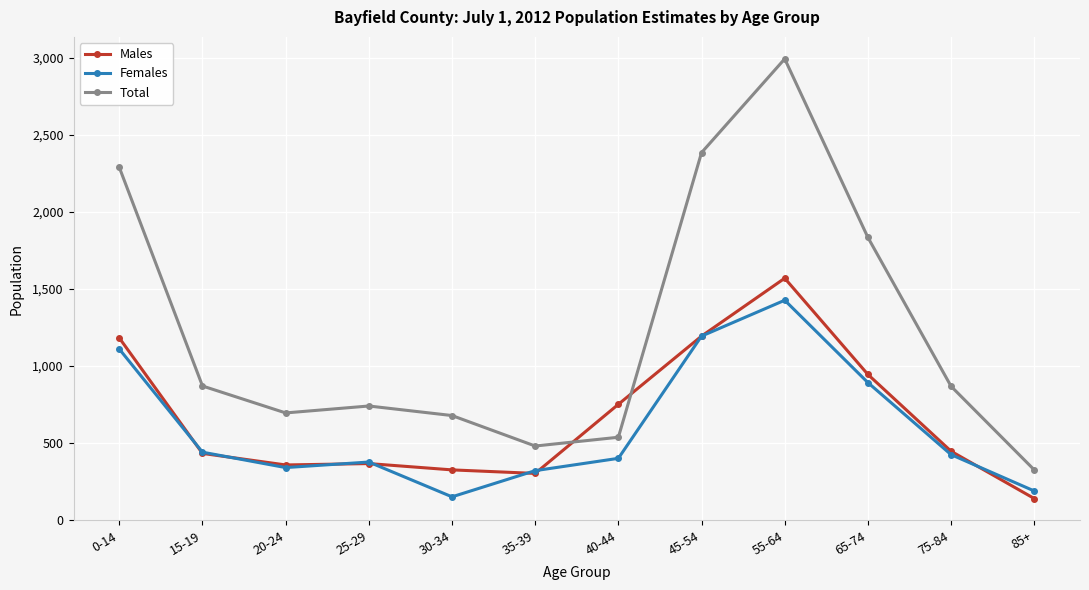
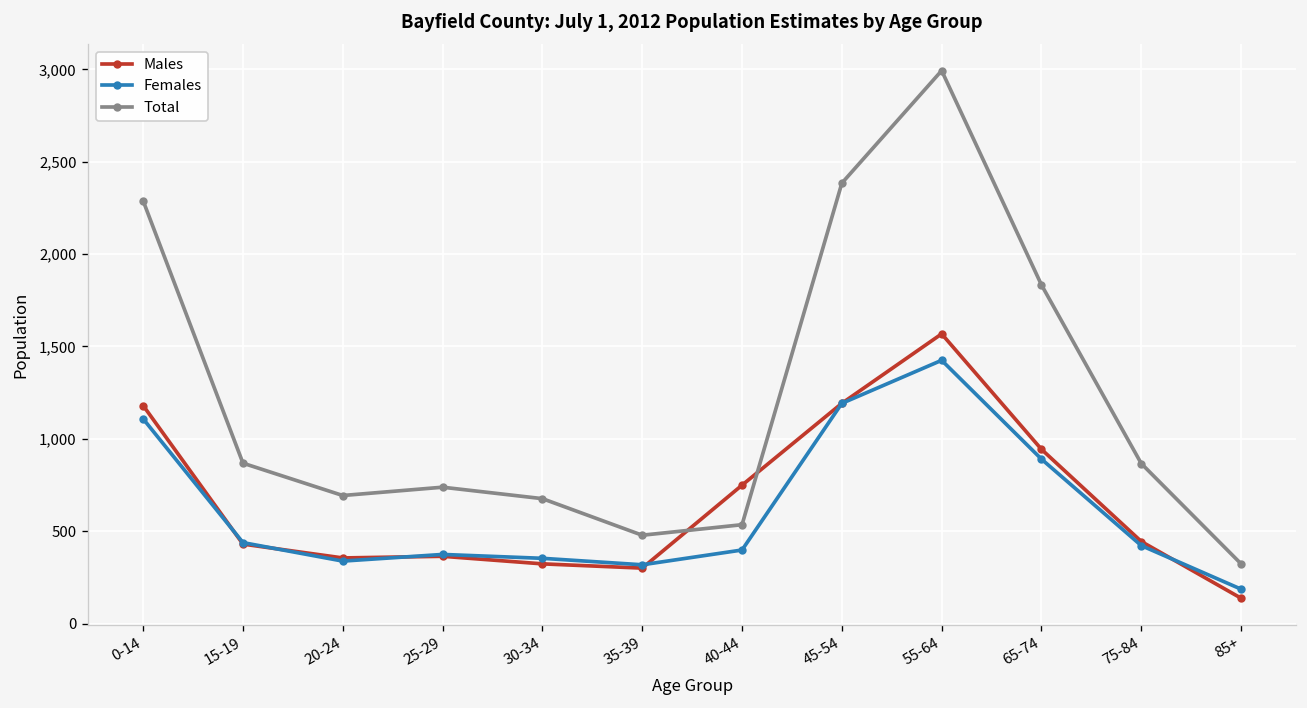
Females, 30-34: 150 -> 350
